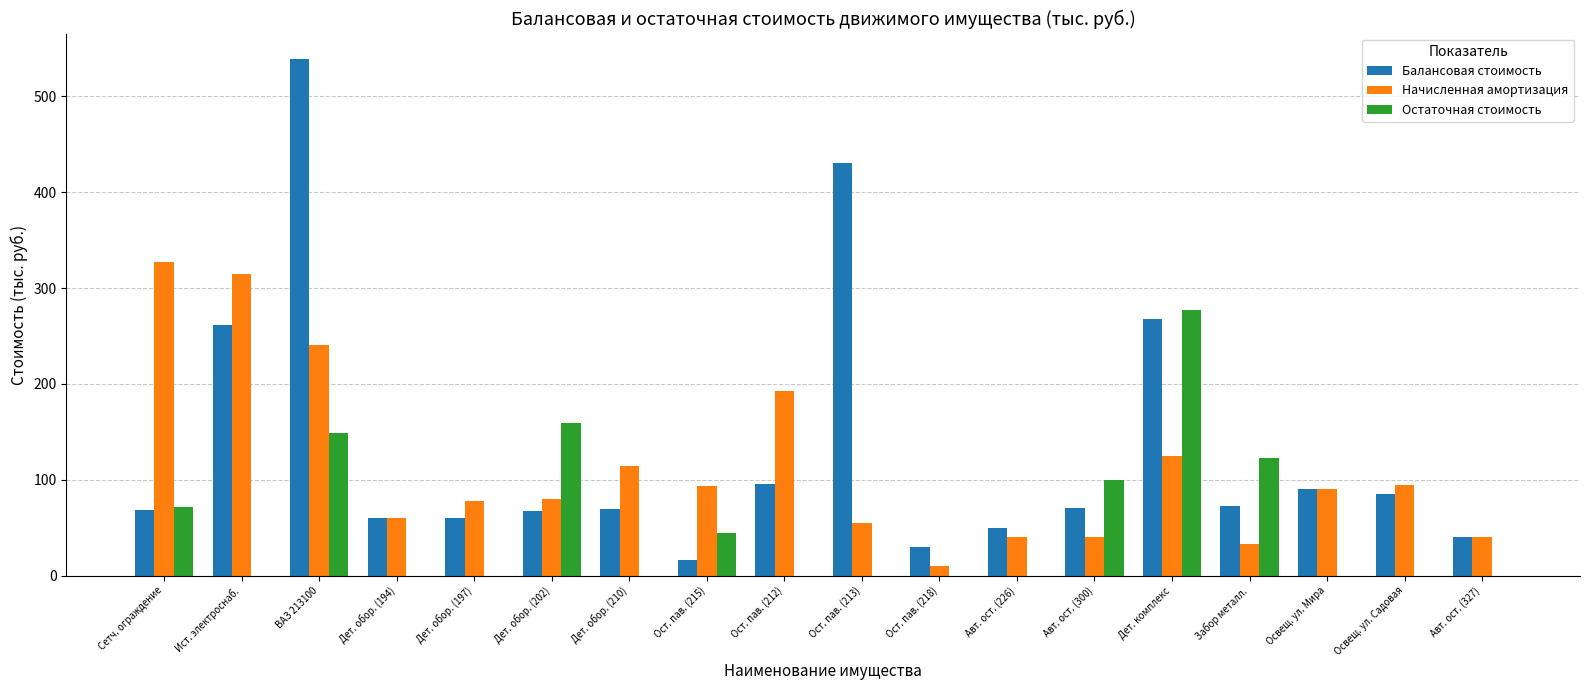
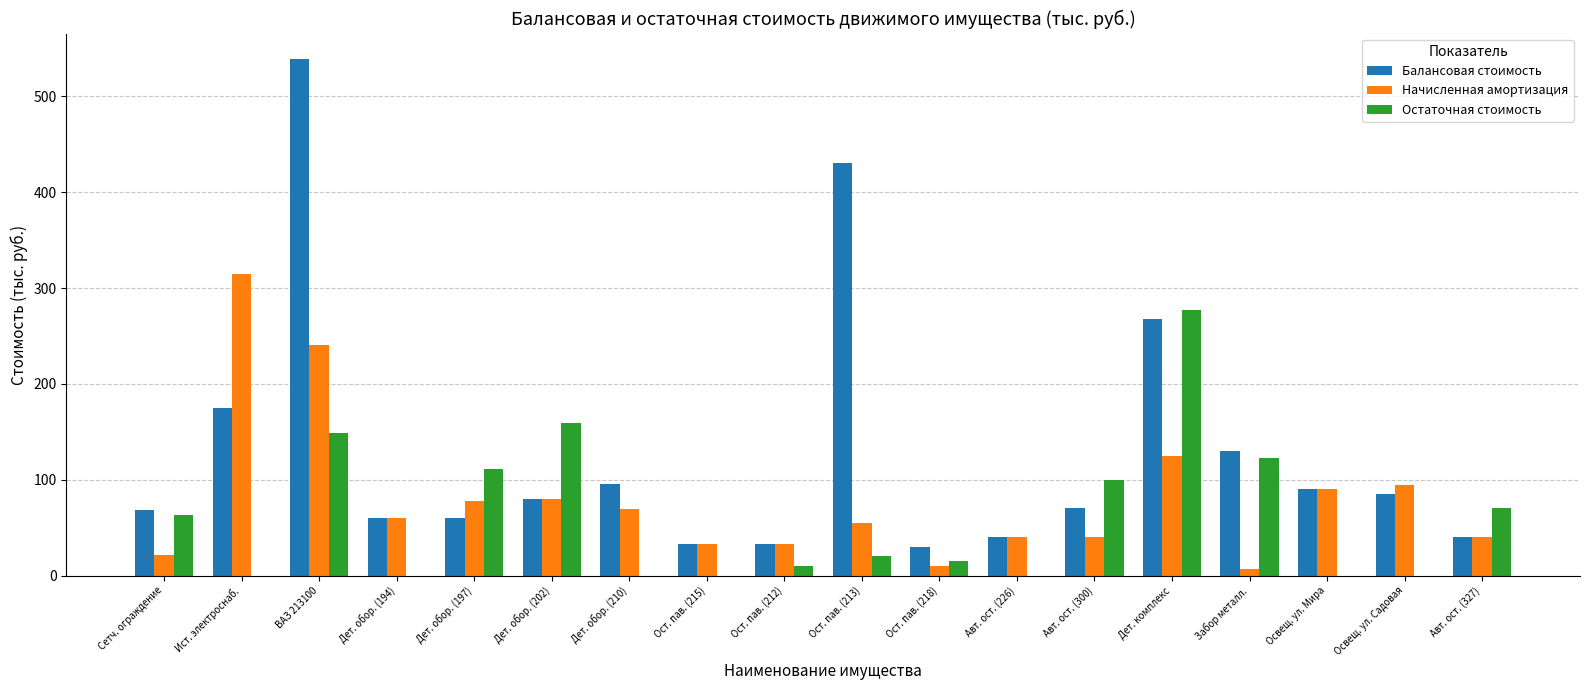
Начисленная амортизация, Сетч. ограждение: 330 -> 20
Остаточная стоимость, Сетч. ограждение: 70 -> 60
Балансовая стоимость, Ист. электроснаб.: 260 -> 170
Остаточная стоимость, Дет. обор. (197): 0 -> 110
Балансовая стоимость, Дет. обор. (202): 70 -> 80
Балансовая стоимость, Дет. обор. (210): 70 -> 100
Начисленная амортизация, Дет. обор. (210): 110 -> 70
Балансовая стоимость, Ост. пав. (215): 20 -> 30
Начисленная амортизация, Ост. пав. (215): 90 -> 30
Остаточная стоимость, Ост. пав. (215): 40 -> 0
Балансовая стоимость, Ост. пав. (212): 100 -> 30
Начисленная амортизация, Ост. пав. (212): 190 -> 30
Остаточная стоимость, Ост. пав. (212): 0 -> 10
Остаточная стоимость, Ост. пав. (213): 0 -> 20
Остаточная стоимость, Ост. пав. (218): 0 -> 20
Балансовая стоимость, Авт. ост. (226): 50 -> 40
Балансовая стоимость, Забор металл.: 70 -> 130
Начисленная амортизация, Забор металл.: 30 -> 10
Остаточная стоимость, Авт. ост. (327): 0 -> 70
